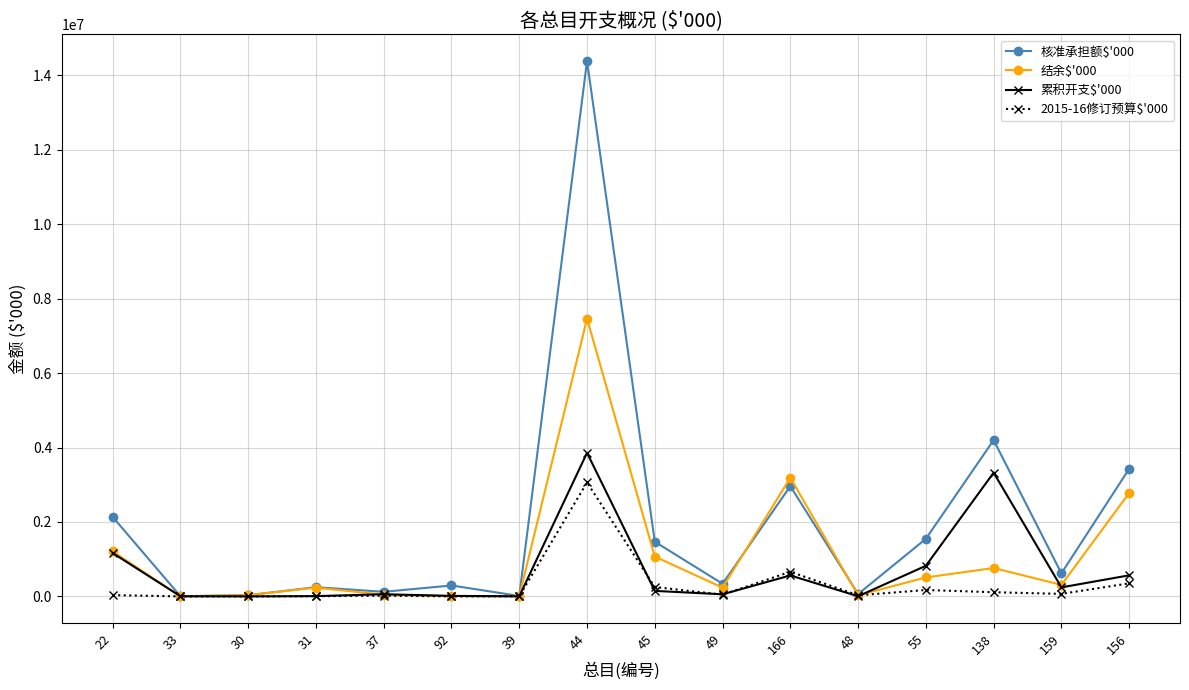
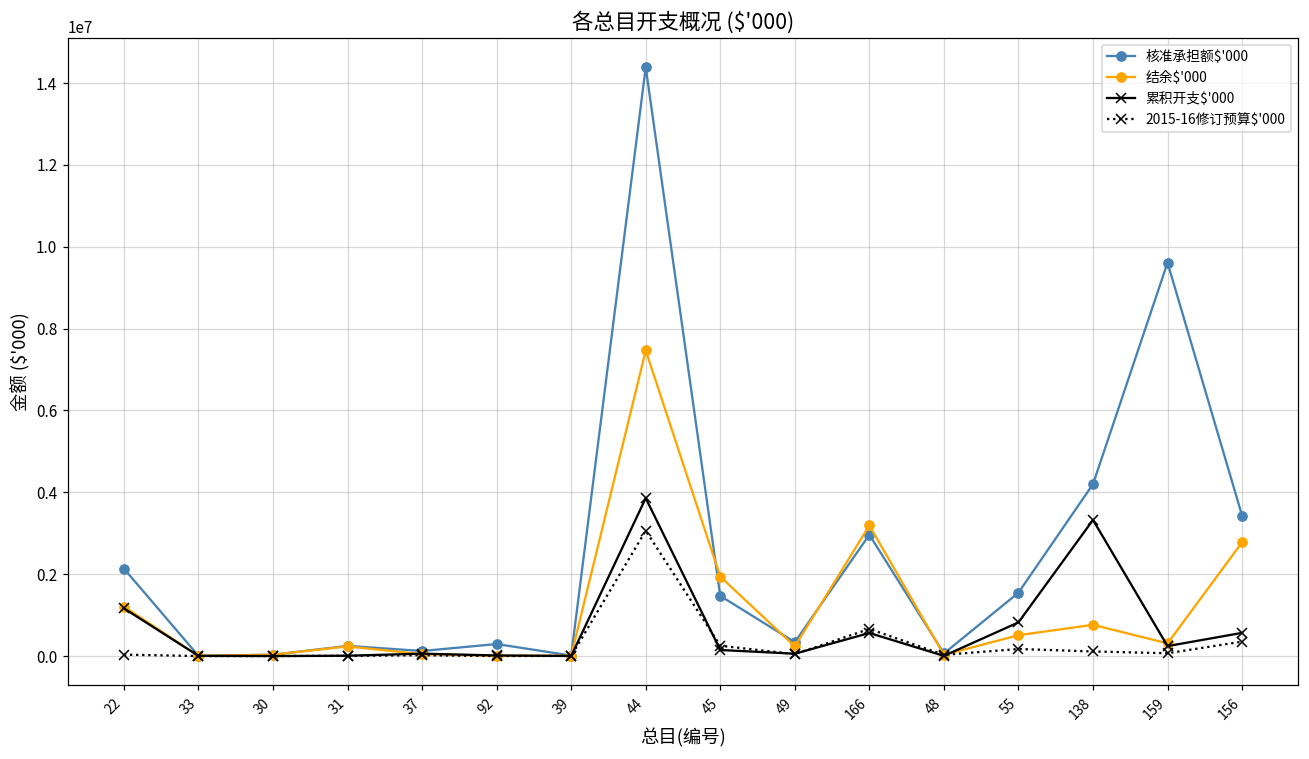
结余$'000, 45: 1100000 -> 1900000
核准承担额$'000, 159: 600000 -> 9600000
